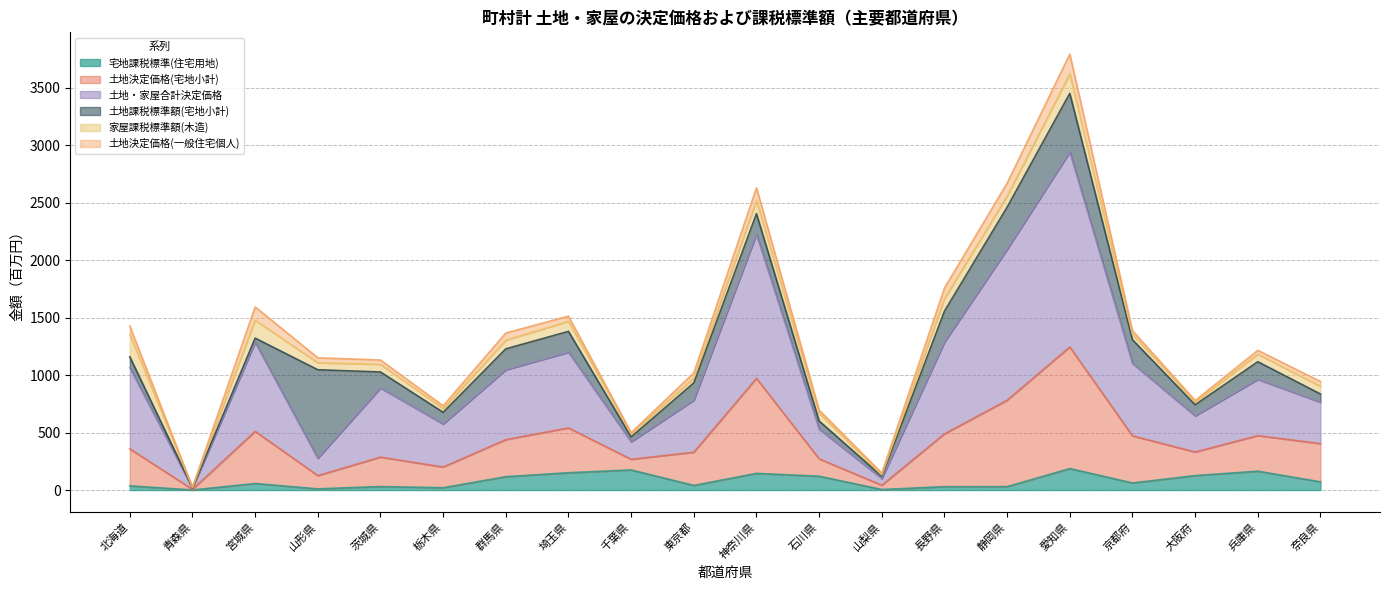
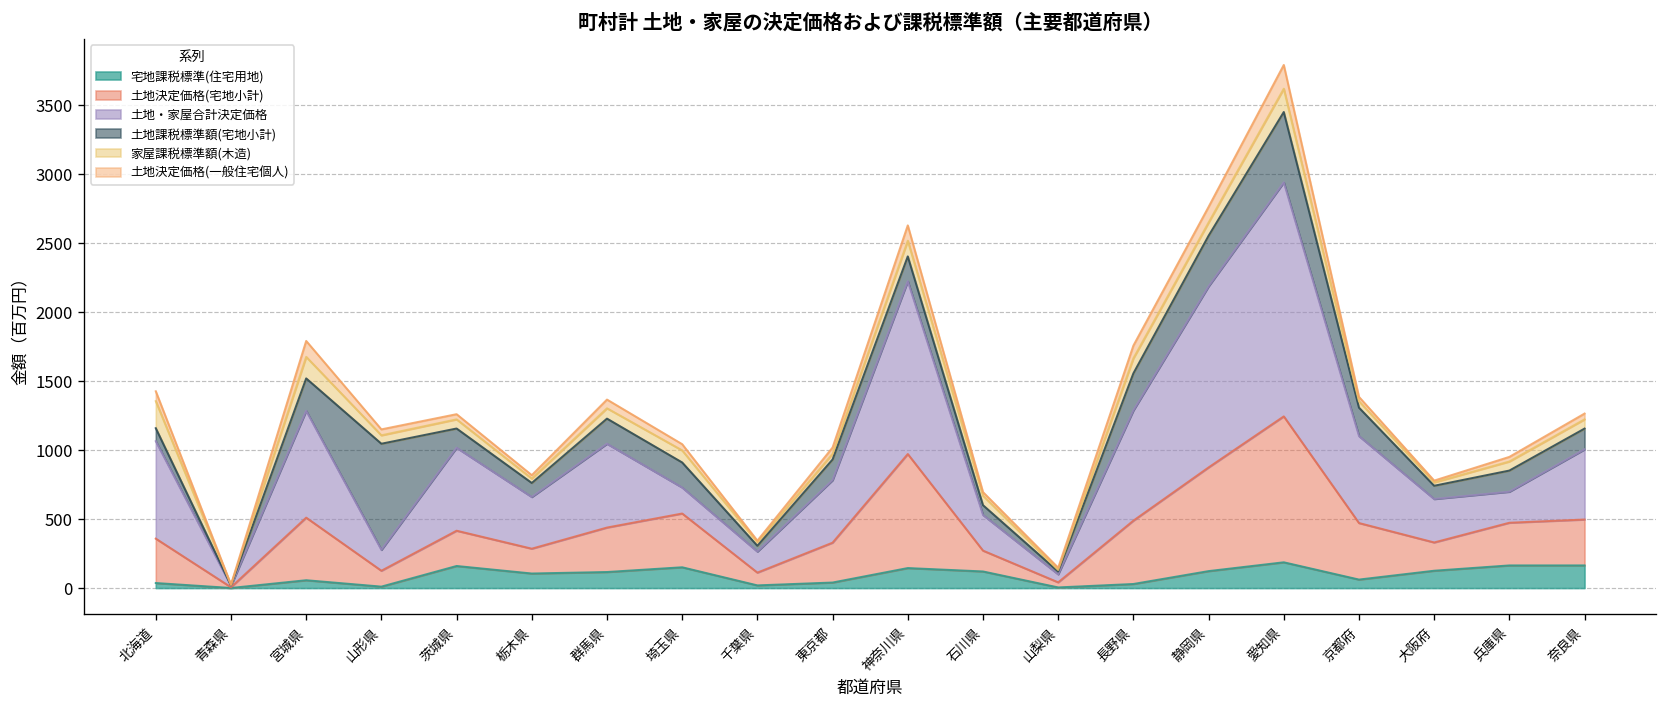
土地課税標準額(宅地小計), 宮城県: 40 -> 230
宅地課税標準(住宅用地), 茨城県: 30 -> 160
宅地課税標準(住宅用地), 栃木県: 20 -> 110
土地・家屋合計決定価格, 埼玉県: 660 -> 190
宅地課税標準(住宅用地), 千葉県: 180 -> 20
宅地課税標準(住宅用地), 静岡県: 30 -> 120
土地・家屋合計決定価格, 兵庫県: 490 -> 220
宅地課税標準(住宅用地), 奈良県: 70 -> 160
土地・家屋合計決定価格, 奈良県: 360 -> 510
土地課税標準額(宅地小計), 奈良県: 70 -> 150
